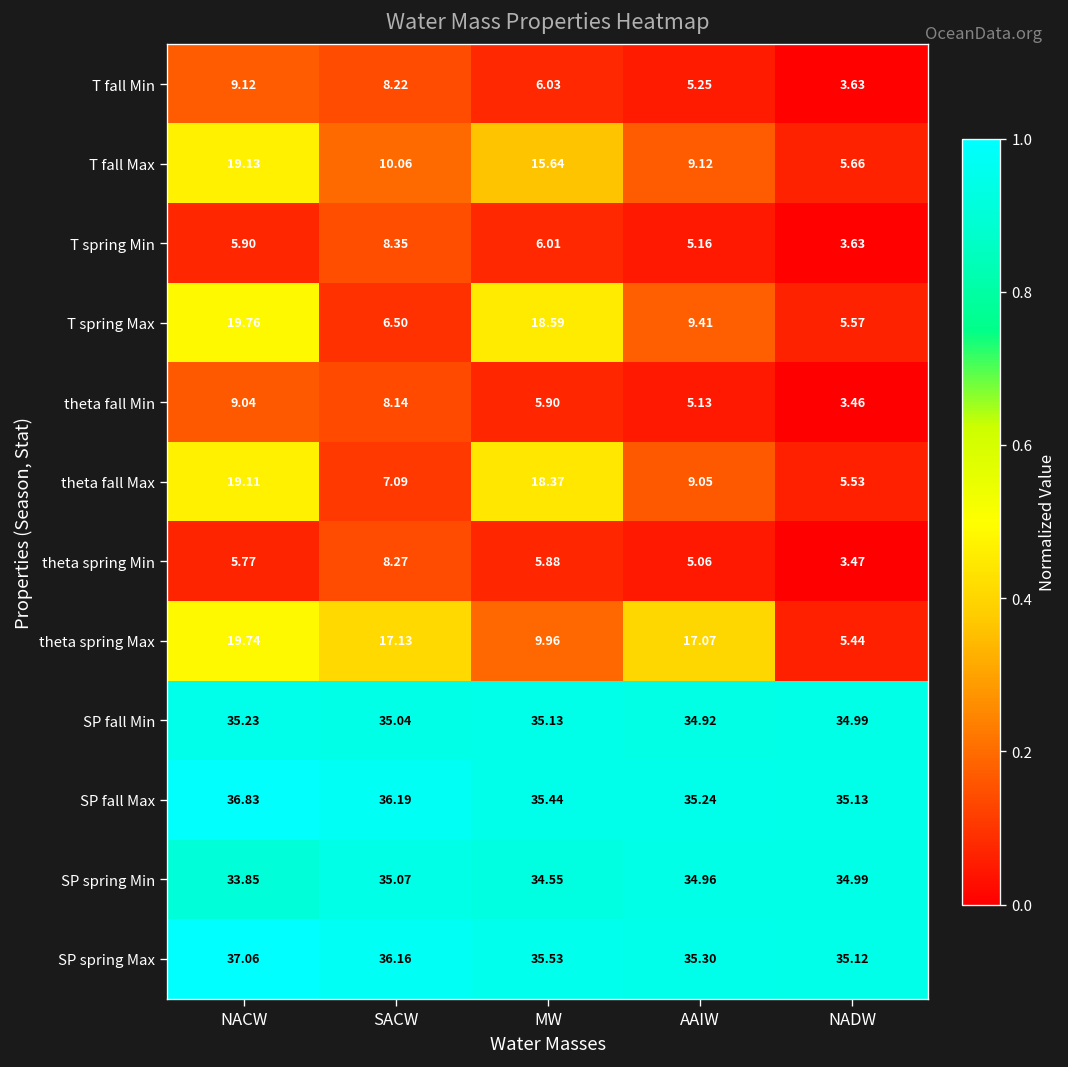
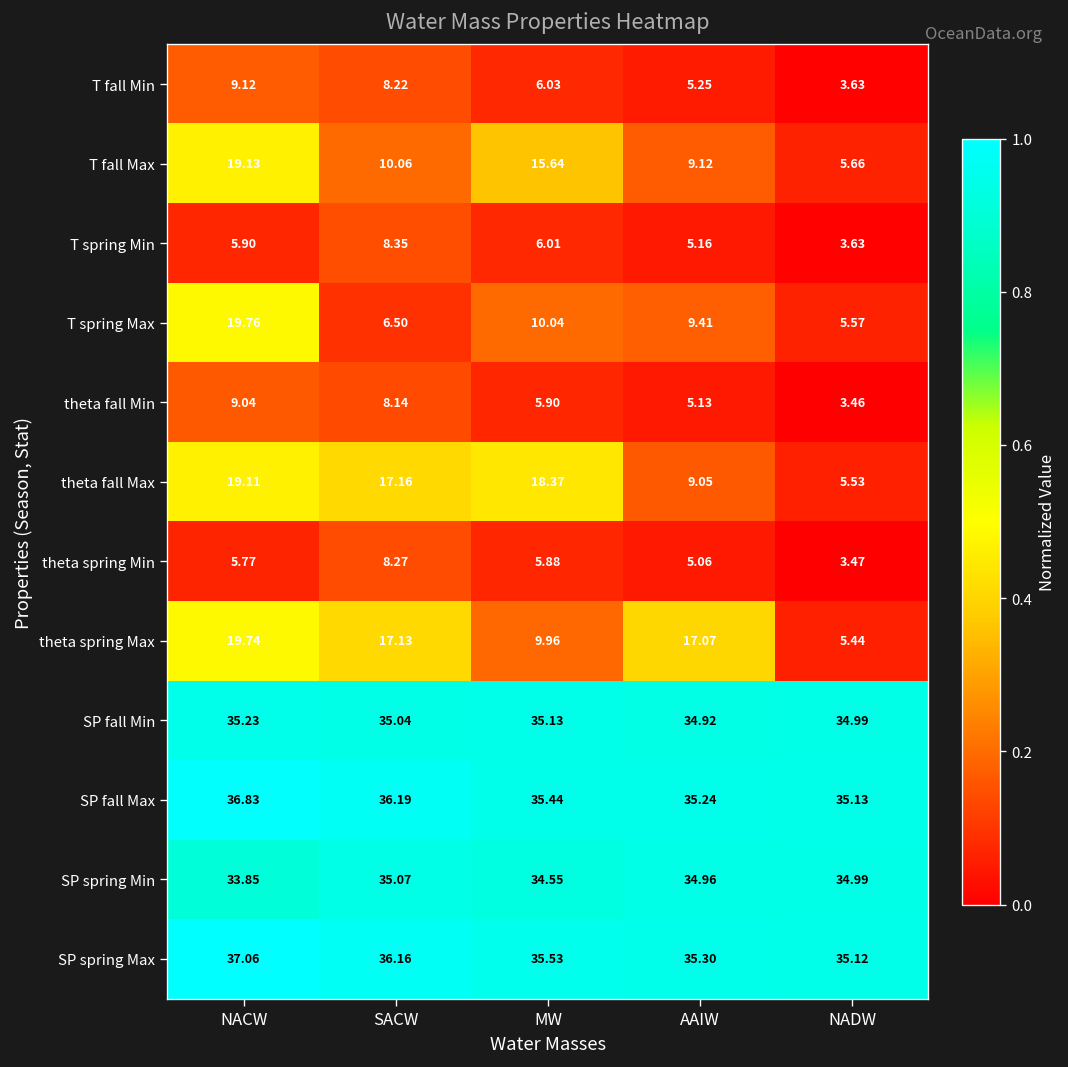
T spring Max, MW: 18.59 -> 10.04
theta fall Max, SACW: 7.09 -> 17.16
